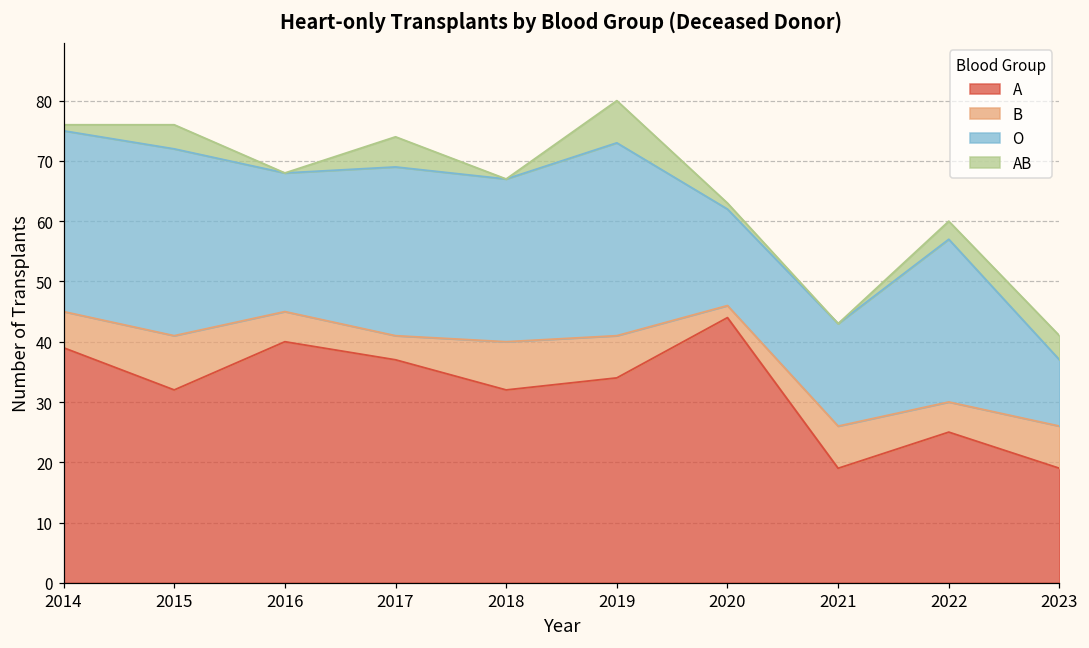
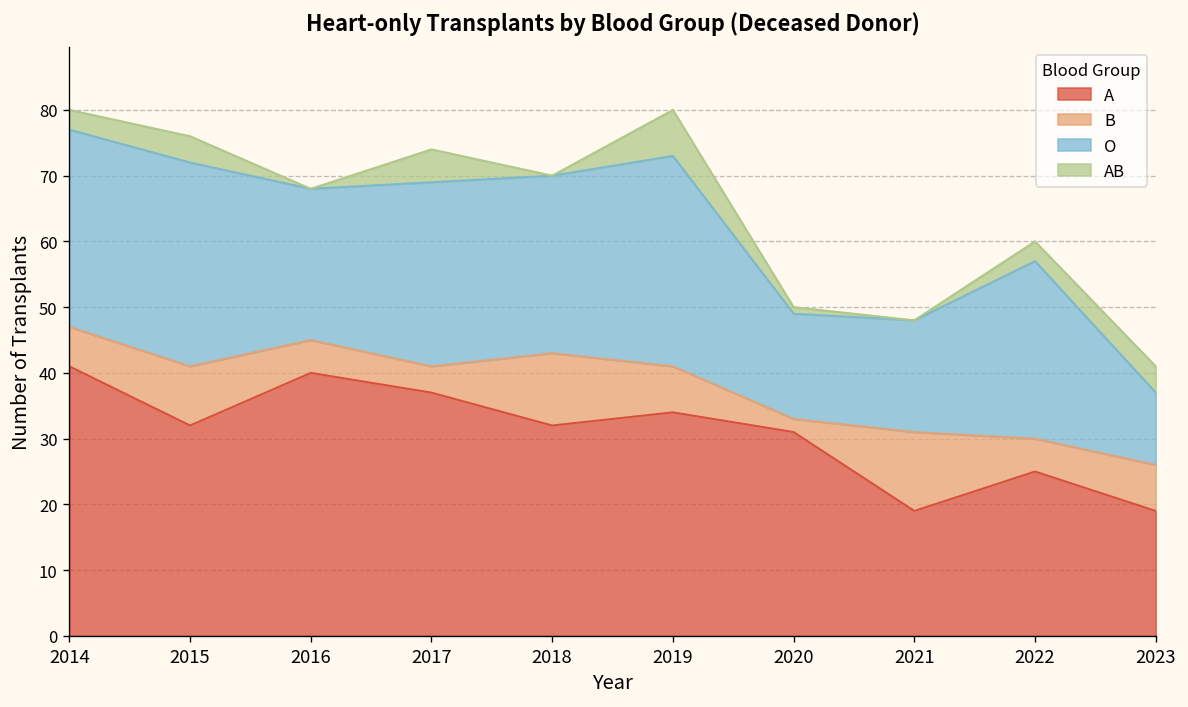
A, 2014: 39 -> 41
AB, 2014: 1 -> 3
B, 2018: 8 -> 11
A, 2020: 44 -> 31
B, 2021: 7 -> 12
